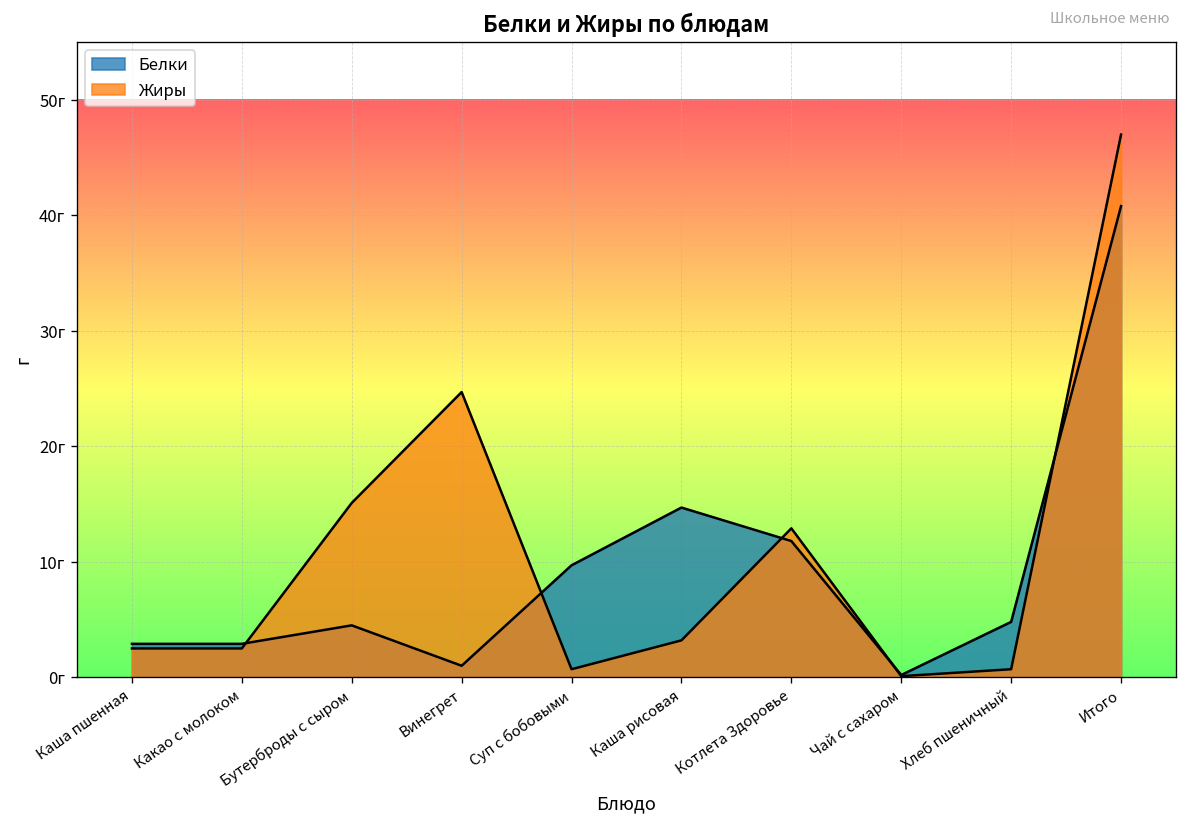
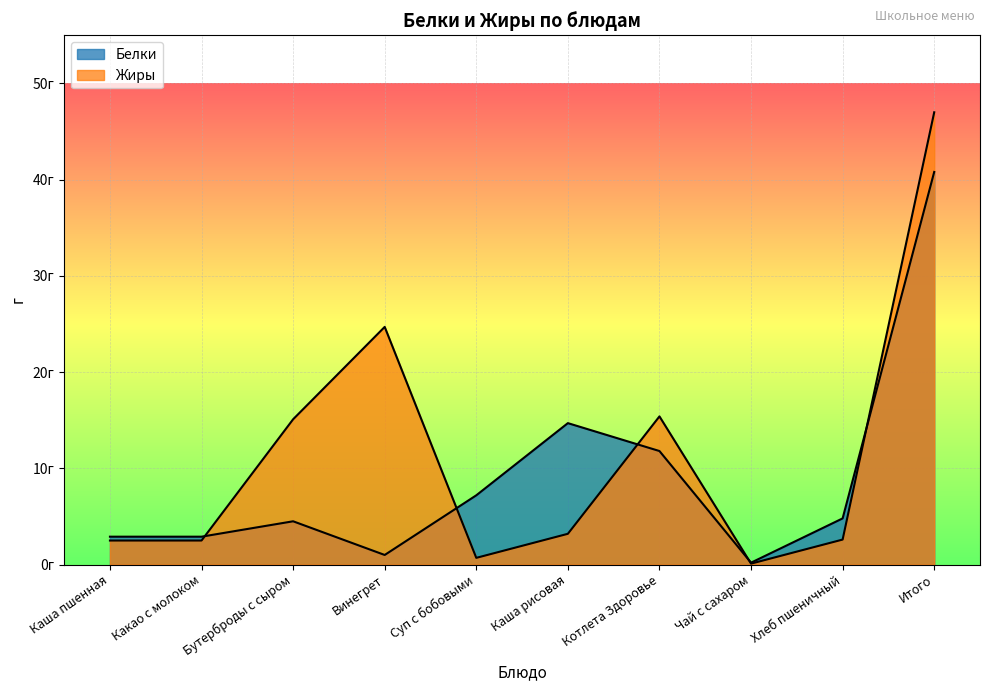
Белки, Суп с бобовыми: 10г -> 7г
Жиры, Котлета Здоровье: 13г -> 15г
Жиры, Хлеб пшеничный: 1г -> 3г
